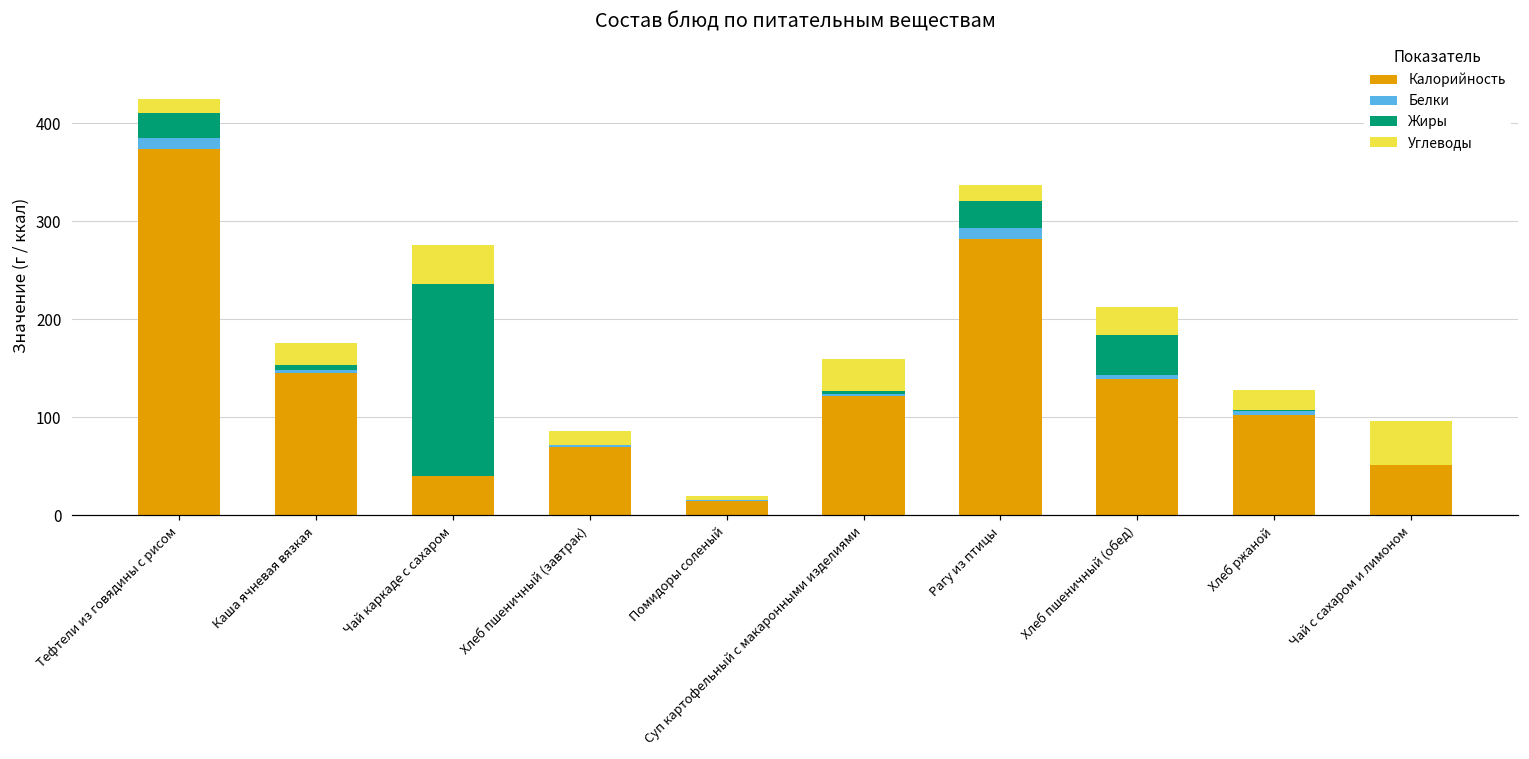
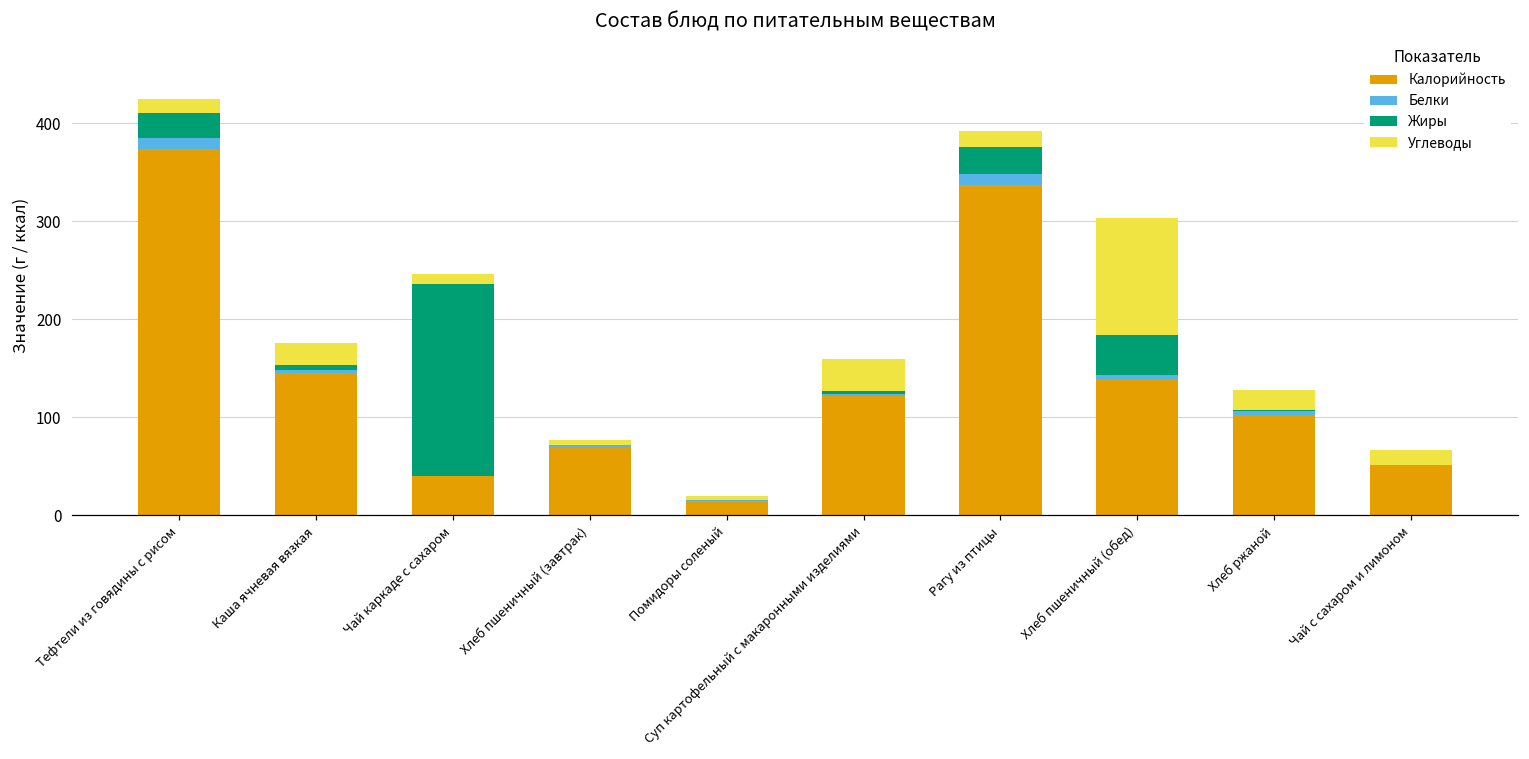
Углеводы, Чай каркаде с сахаром: 40 -> 10
Углеводы, Хлеб пшеничный (завтрак): 10 -> 0
Калорийность, Рагу из птицы: 280 -> 340
Углеводы, Хлеб пшеничный (обед): 30 -> 120
Углеводы, Чай с сахаром и лимоном: 50 -> 20
